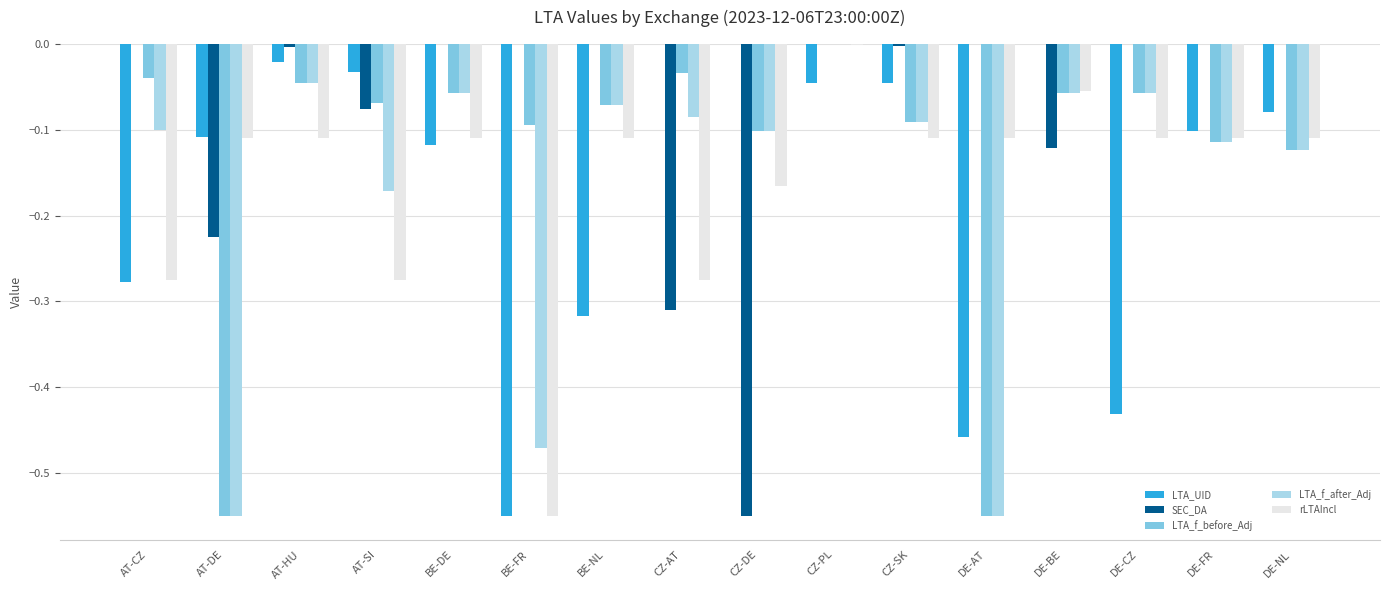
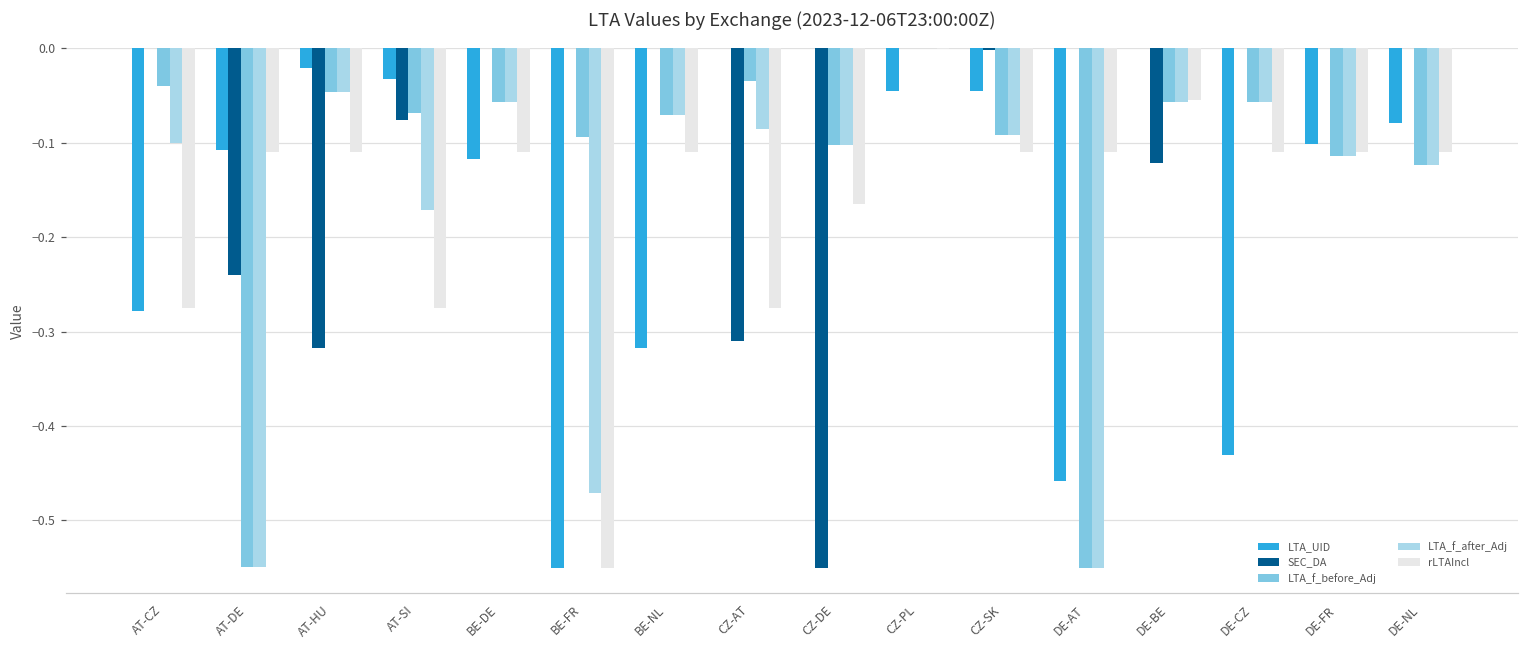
SEC_DA, AT-DE: -0.22 -> -0.24
SEC_DA, AT-HU: 0.00 -> -0.32
